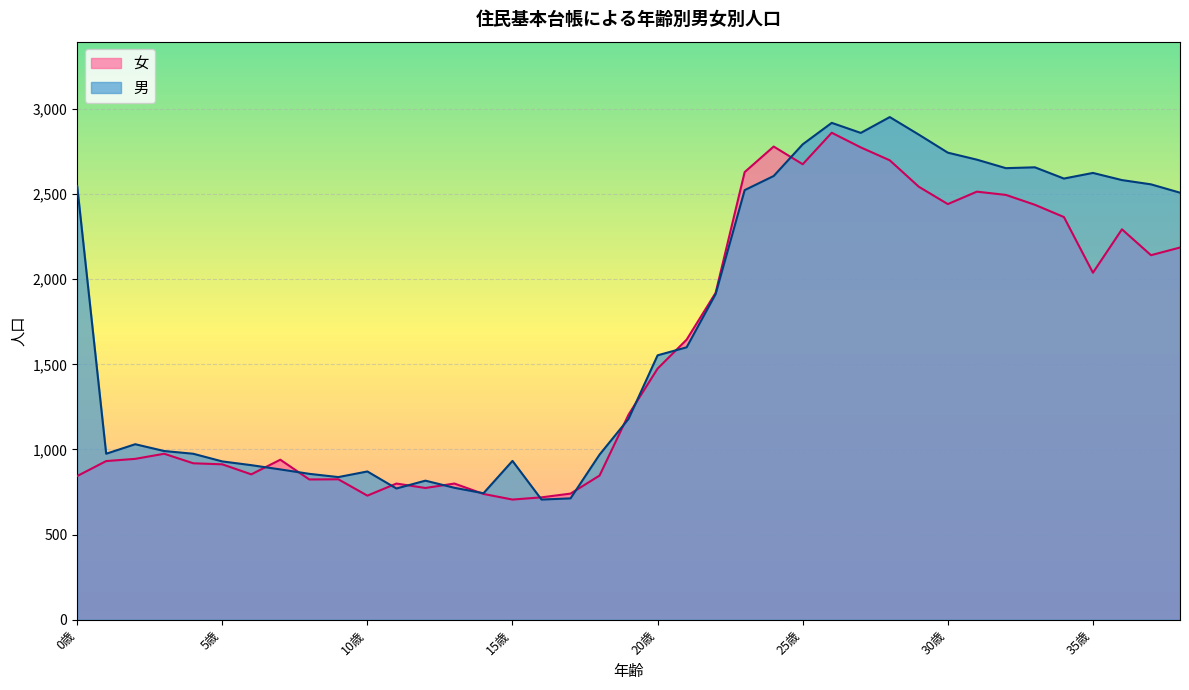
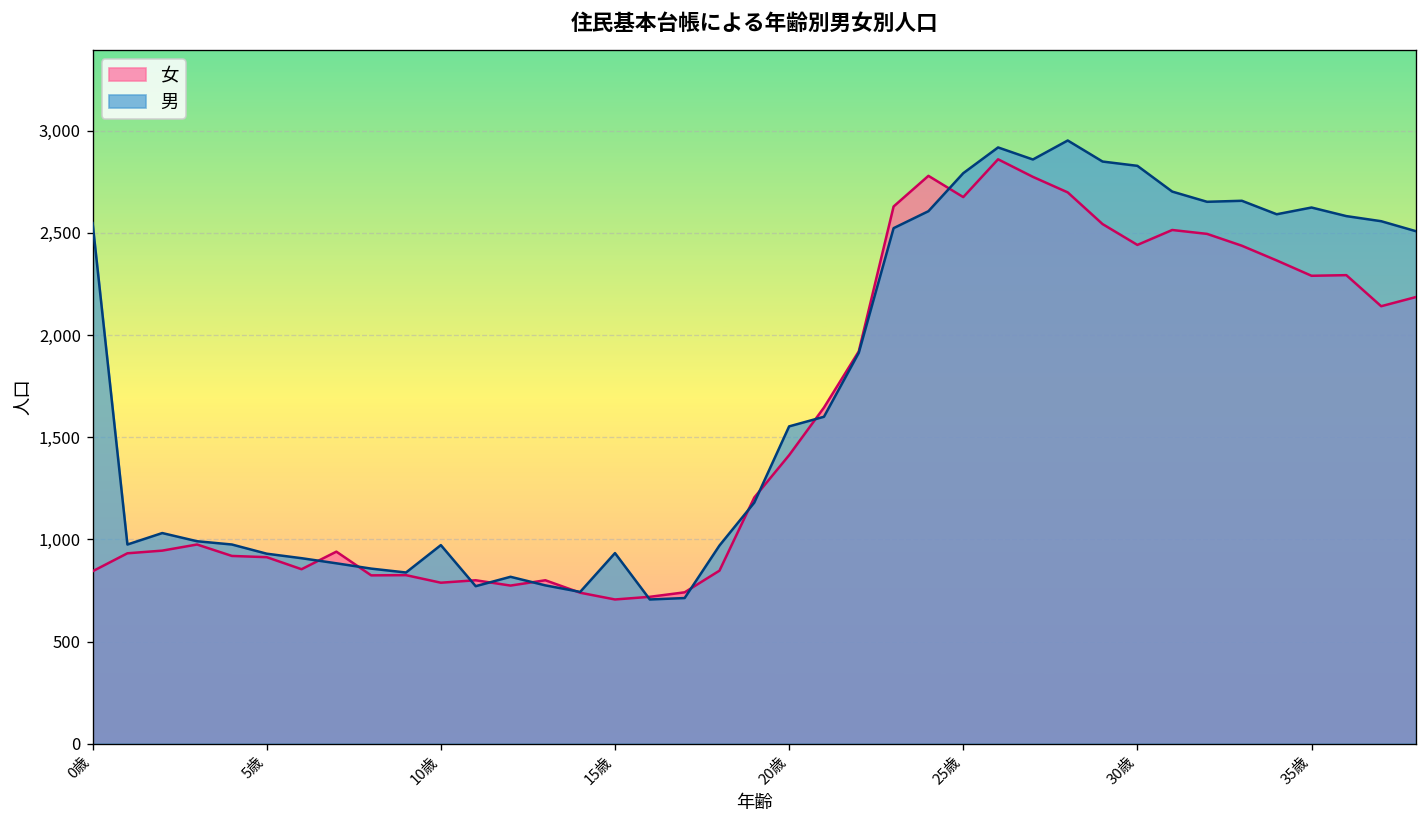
女, 10歳: 730 -> 790
男, 10歳: 870 -> 970
女, 20歳: 1,480 -> 1,410
男, 30歳: 2,740 -> 2,830
女, 35歳: 2,040 -> 2,290
